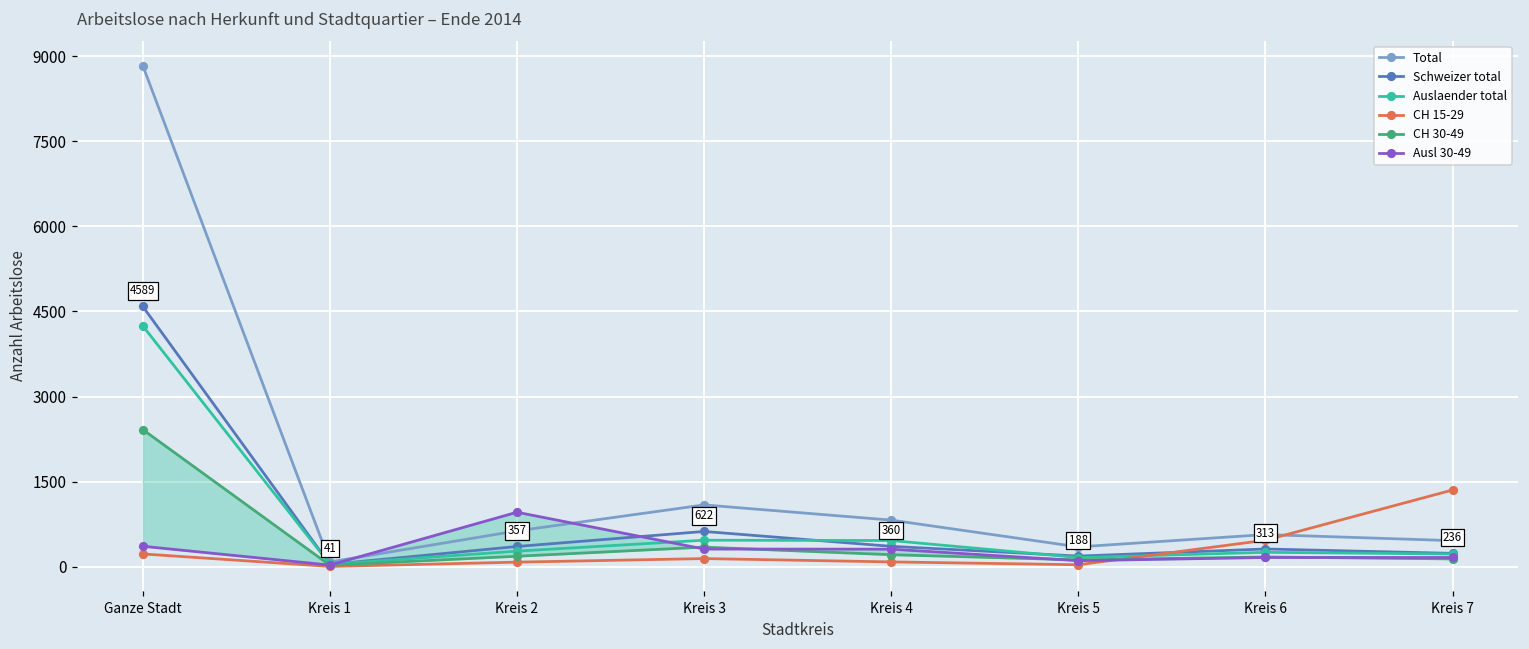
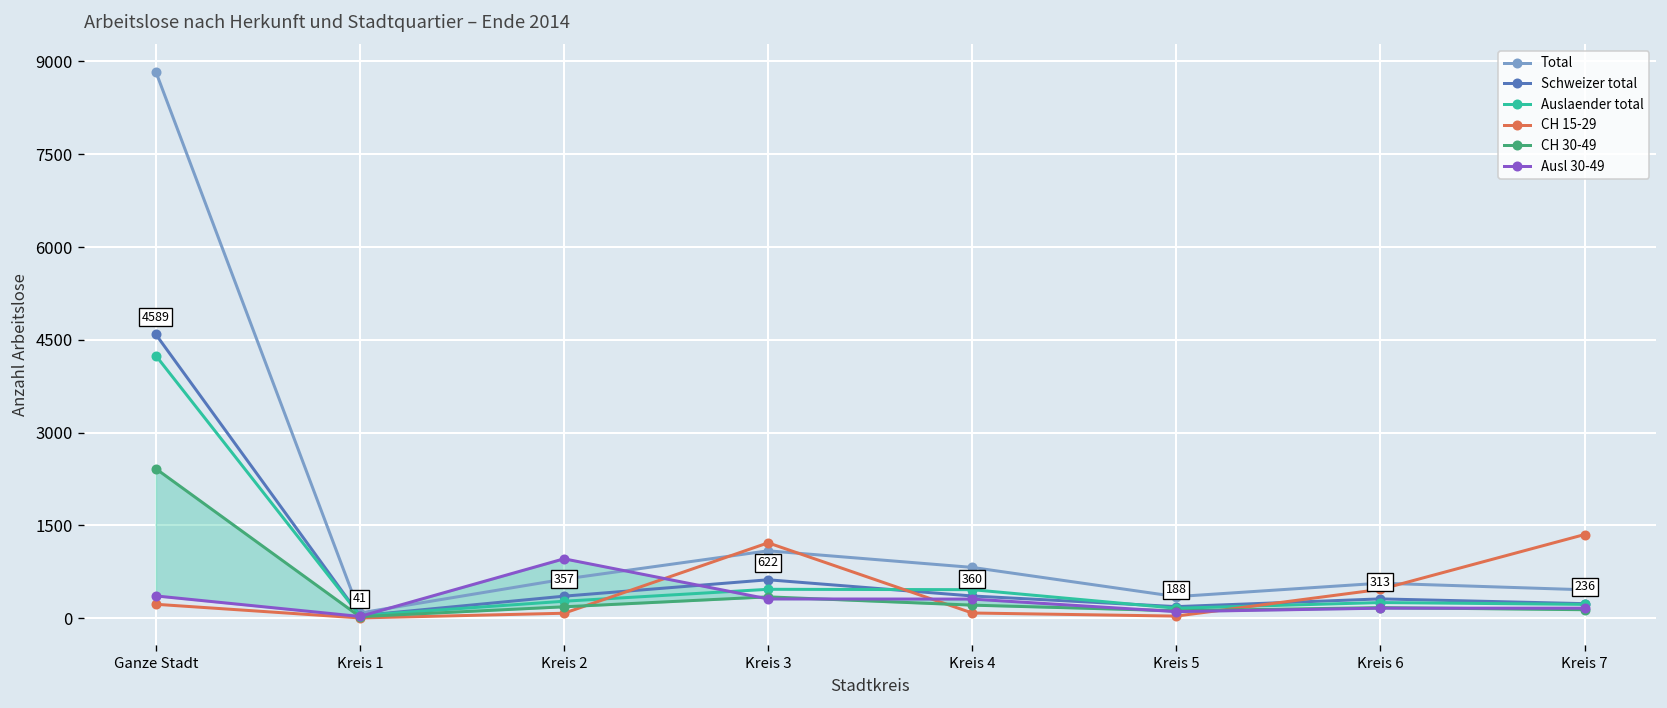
CH 15-29, Kreis 3: 100 -> 1200
